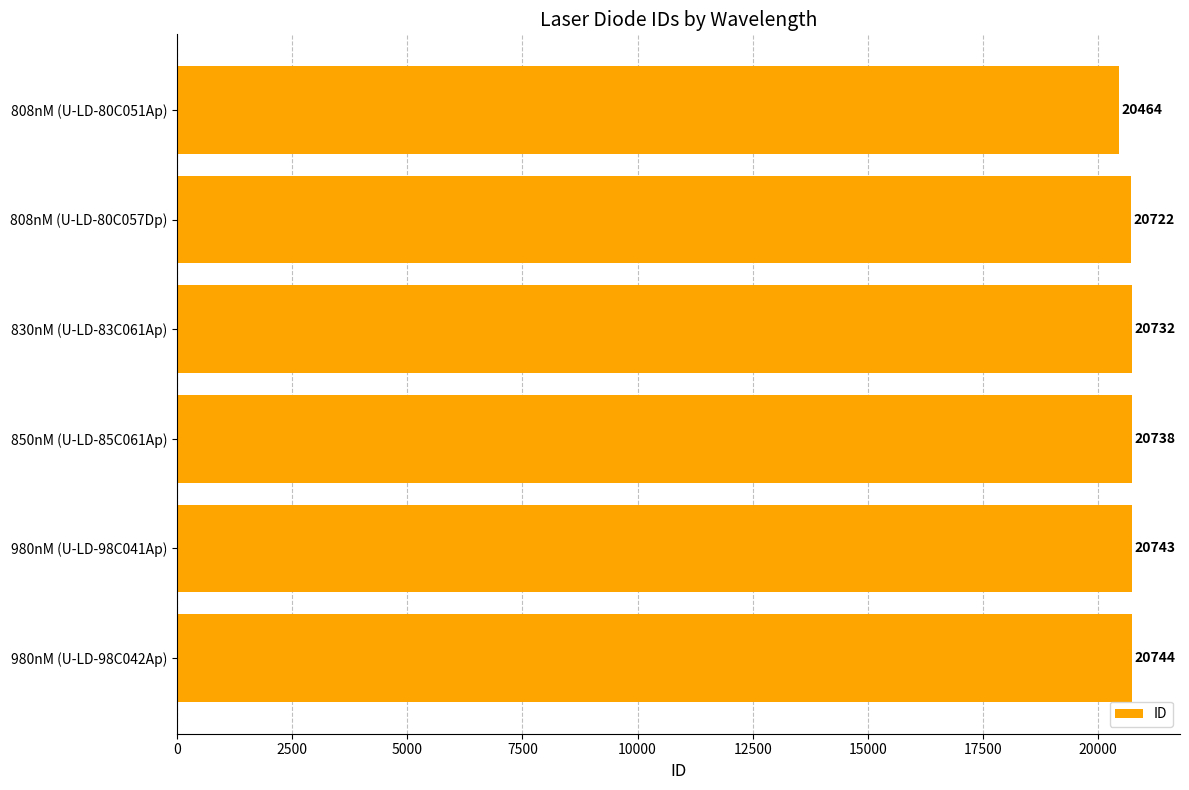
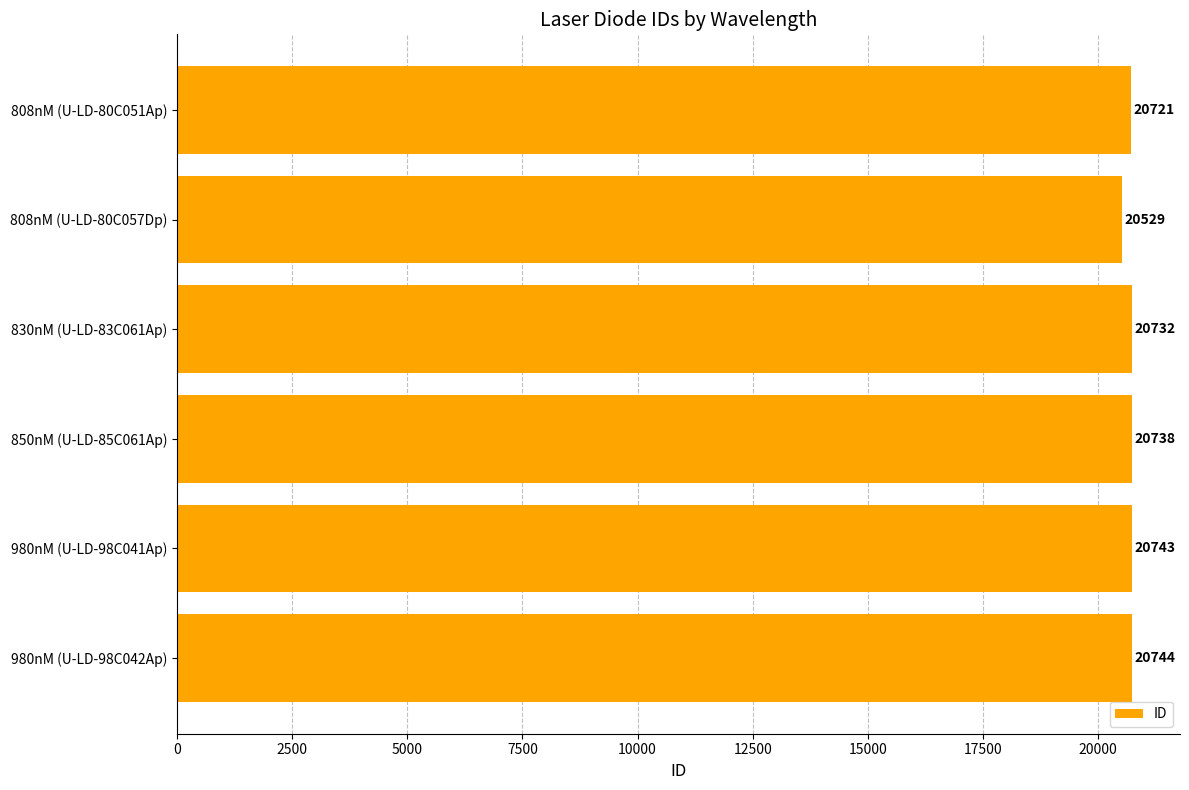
808nM (U-LD-80C051Ap): 20464 -> 20721
808nM (U-LD-80C057Dp): 20722 -> 20529
